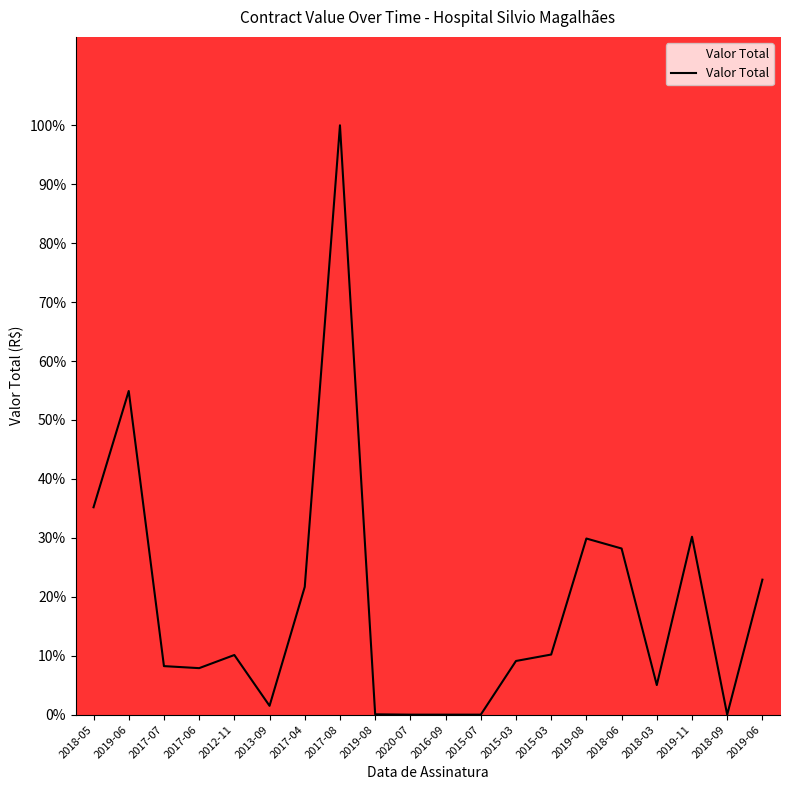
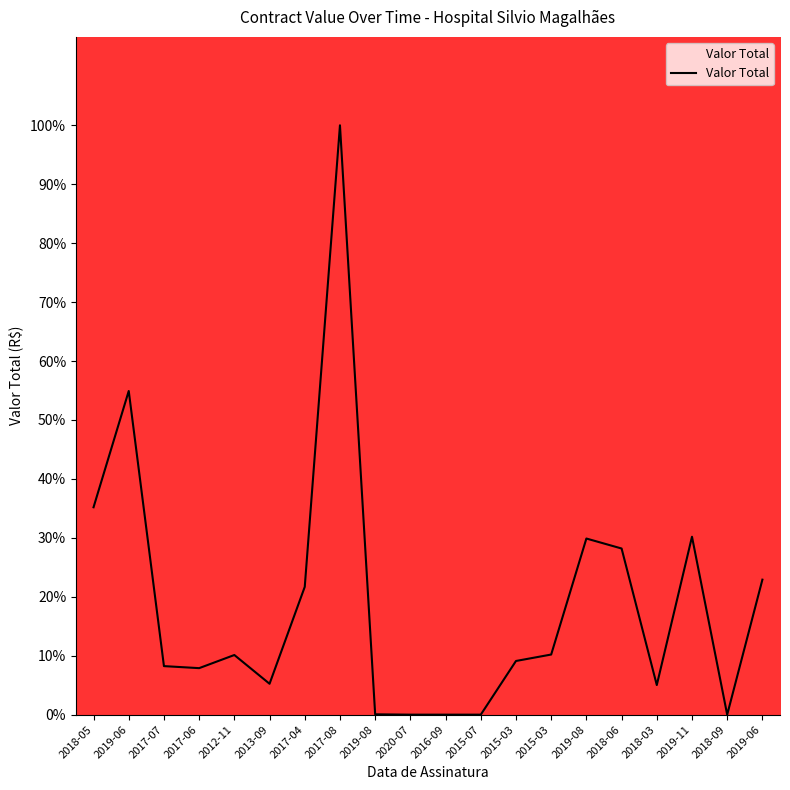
2013-09: 1% -> 5%
